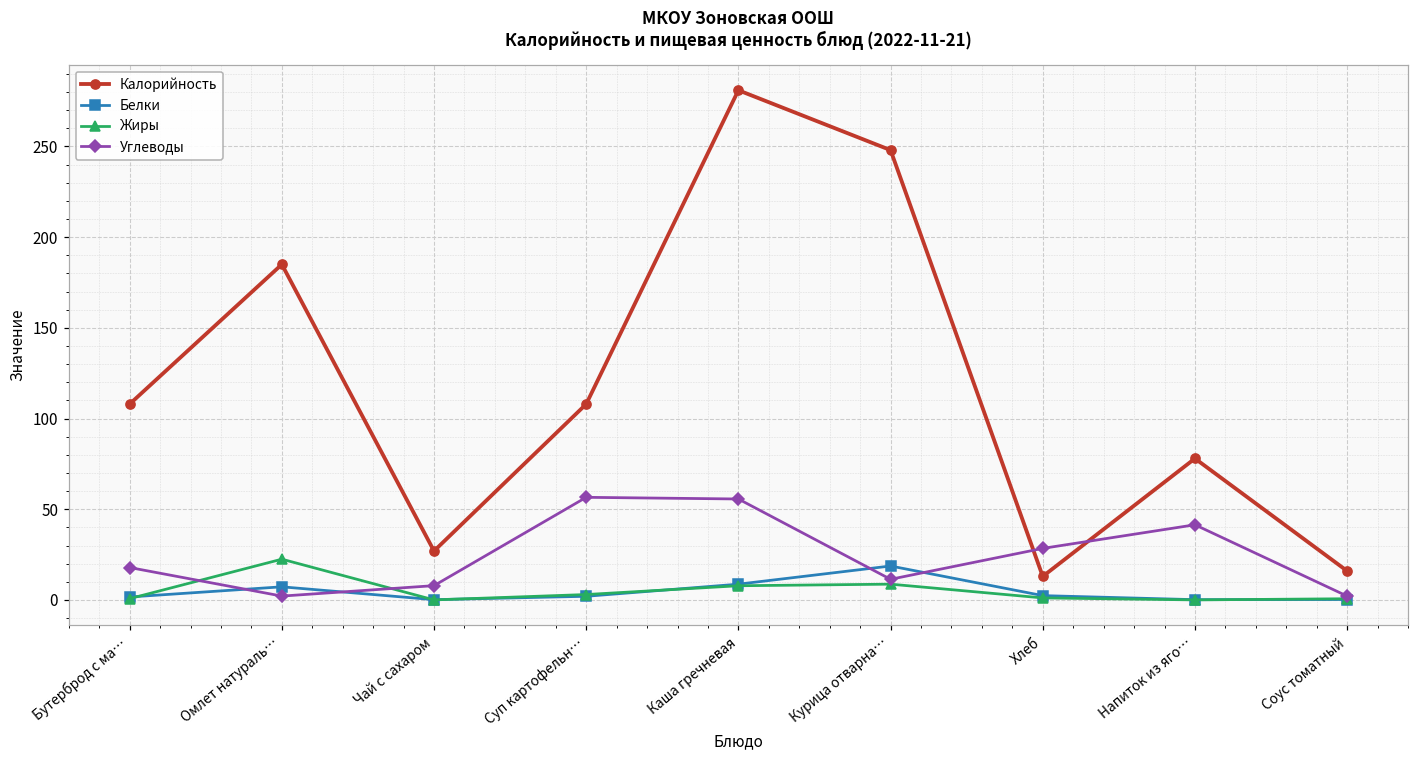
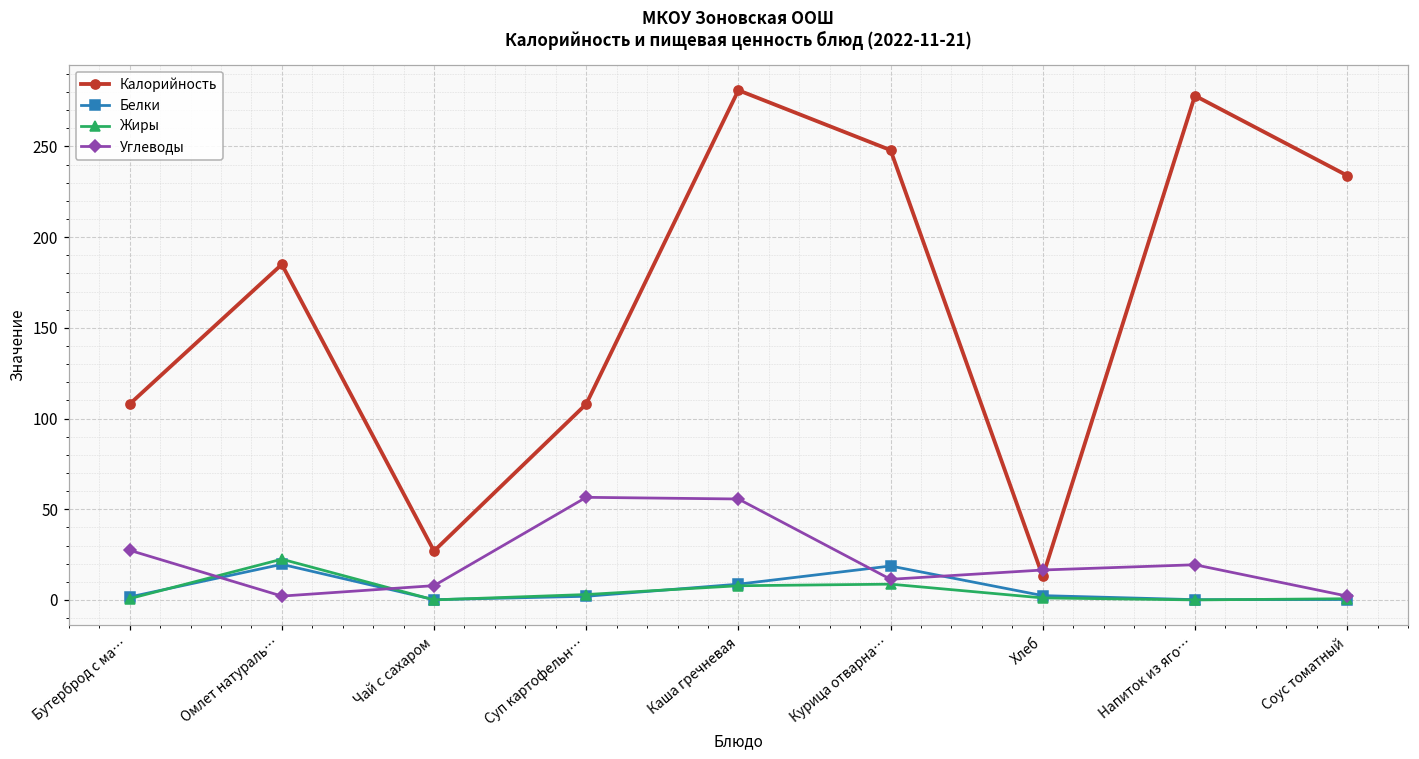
Углеводы, Бутерброд с ма…: 18 -> 27
Белки, Омлет натураль…: 7 -> 20
Углеводы, Хлеб: 28 -> 17
Калорийность, Напиток из яго…: 78 -> 278
Углеводы, Напиток из яго…: 41 -> 19
Калорийность, Соус томатный: 16 -> 234
